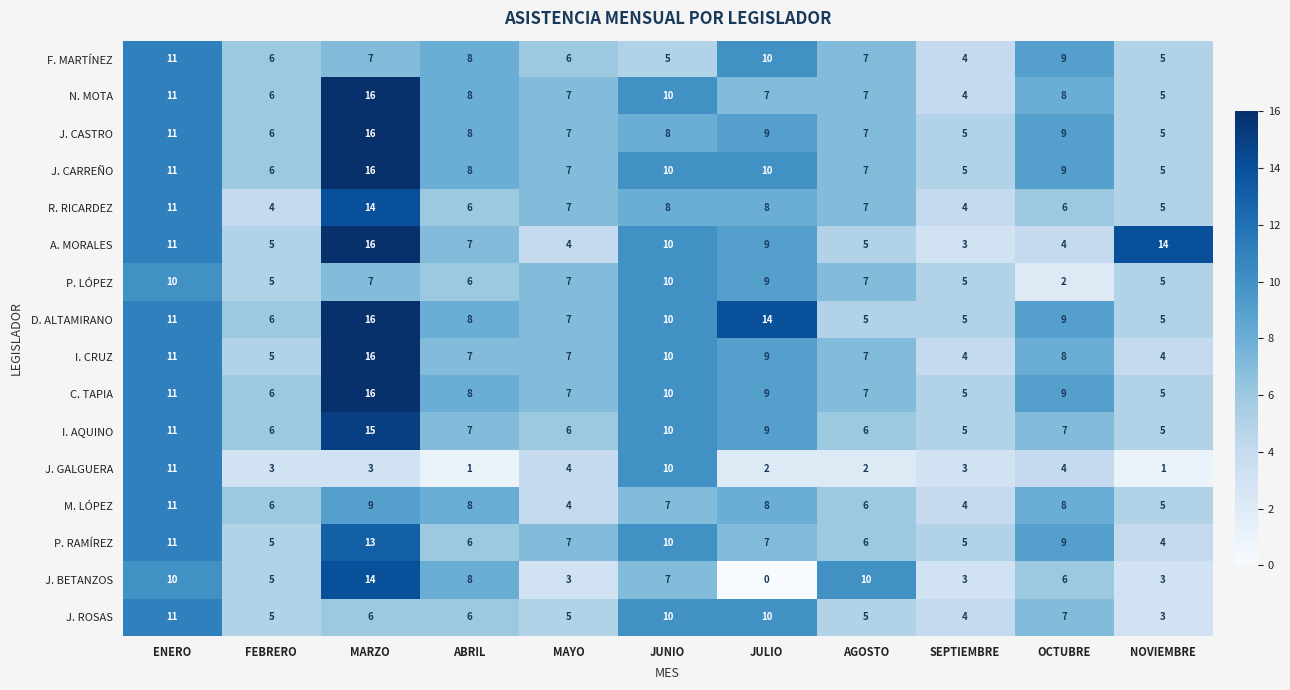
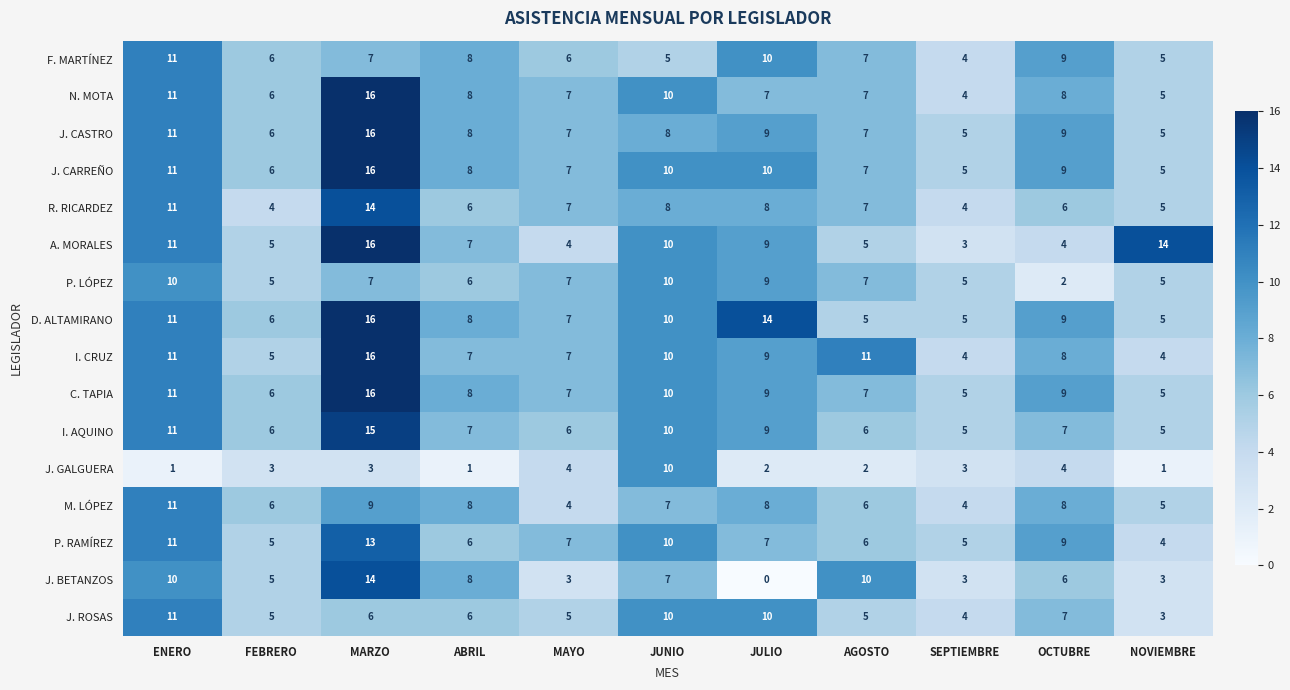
I. CRUZ, AGOSTO: 7 -> 11
J. GALGUERA, ENERO: 11 -> 1
